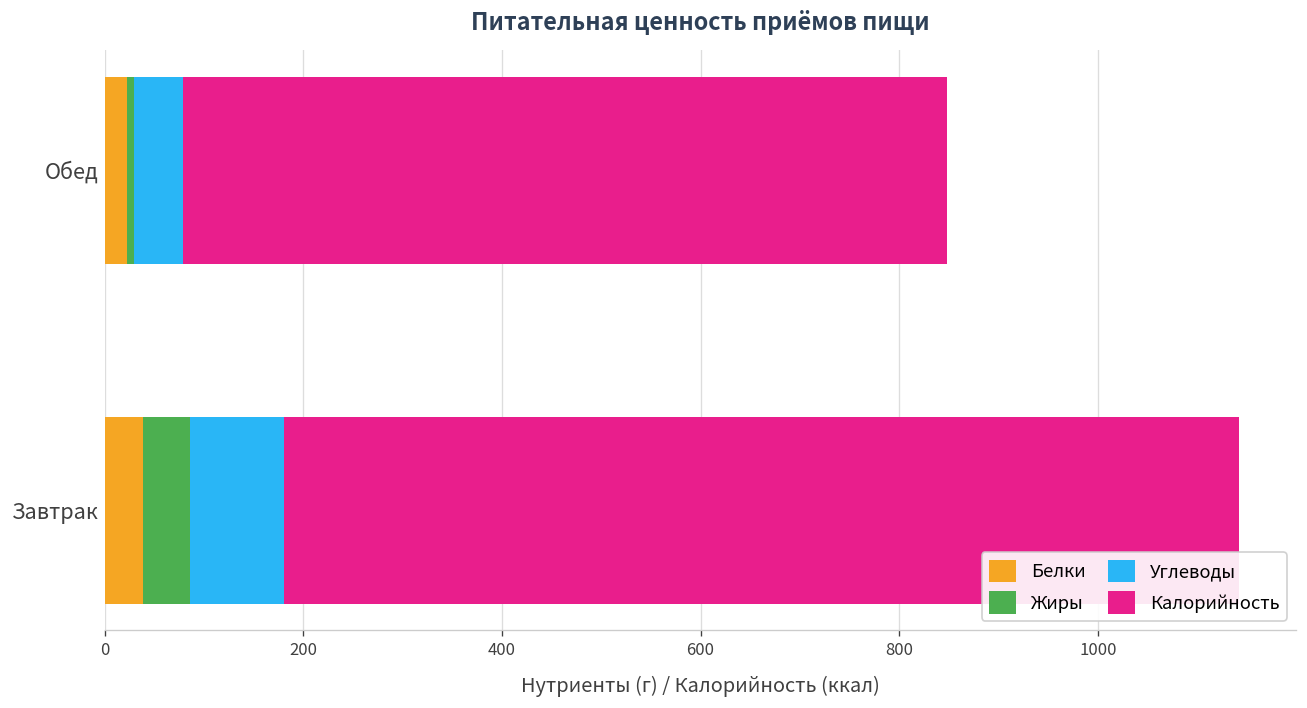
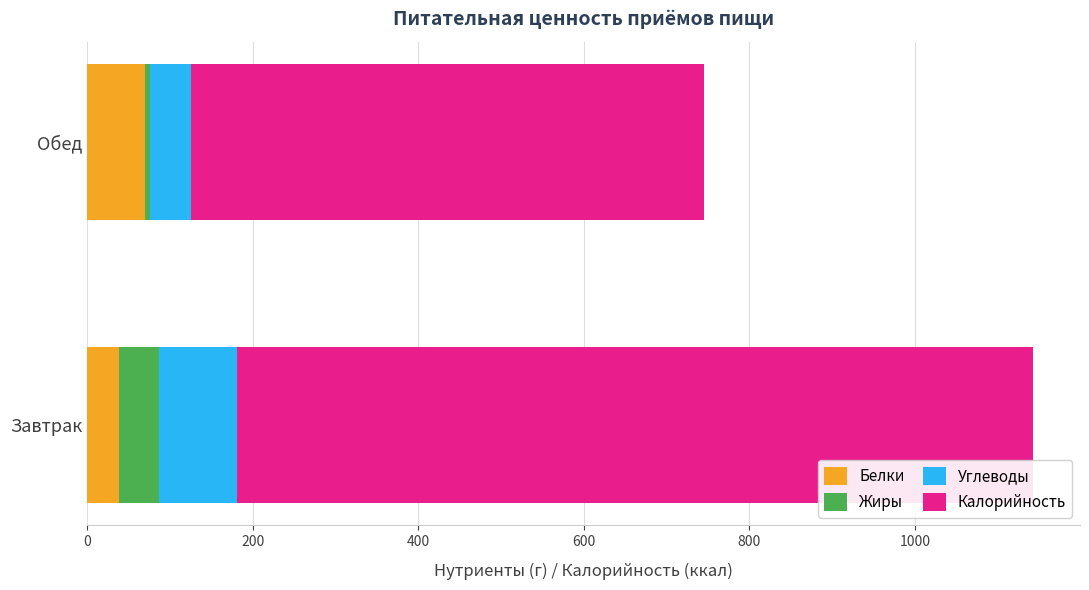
Белки, Обед: 20 -> 70
Калорийность, Обед: 770 -> 620
